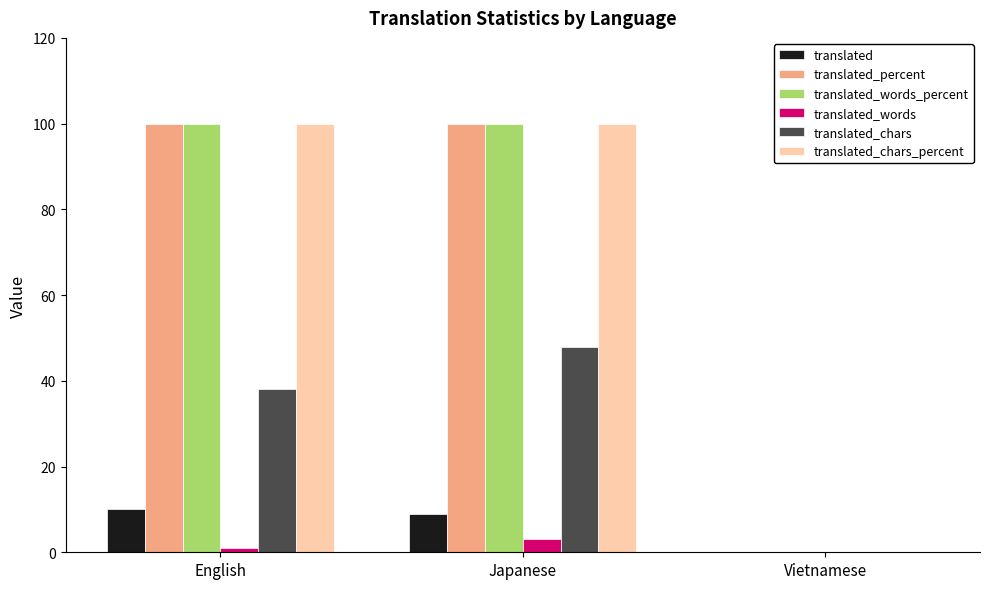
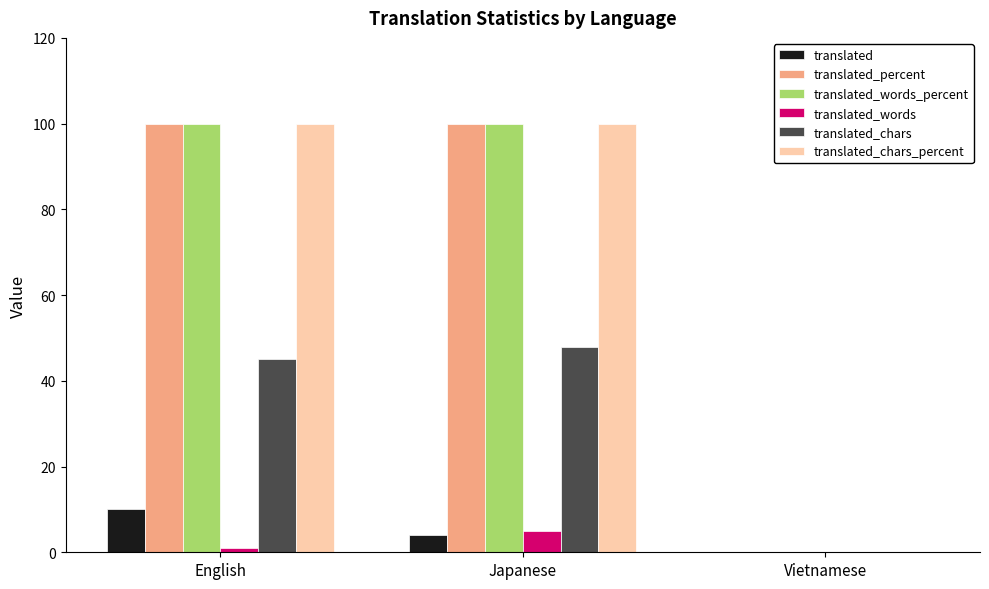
translated_chars, English: 38 -> 45
translated, Japanese: 9 -> 4
translated_words, Japanese: 3 -> 5
